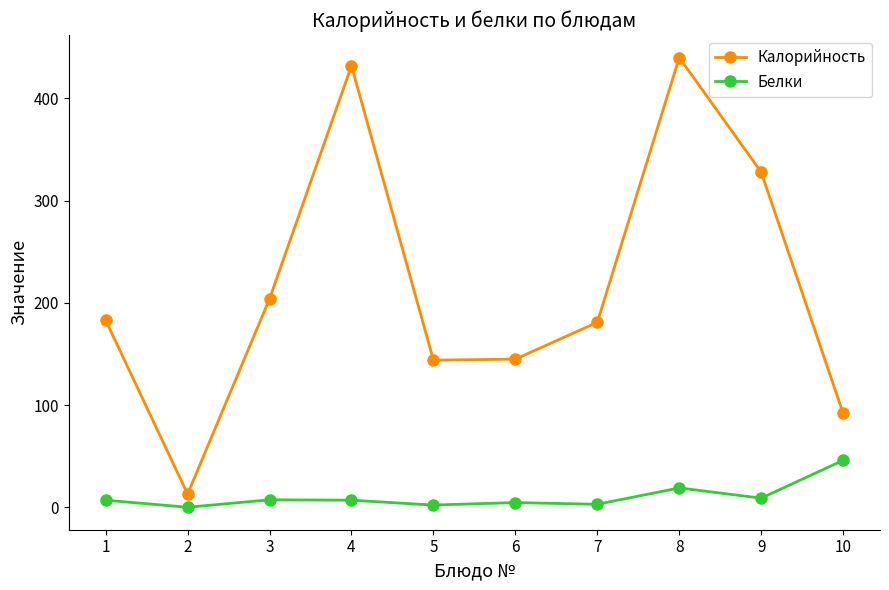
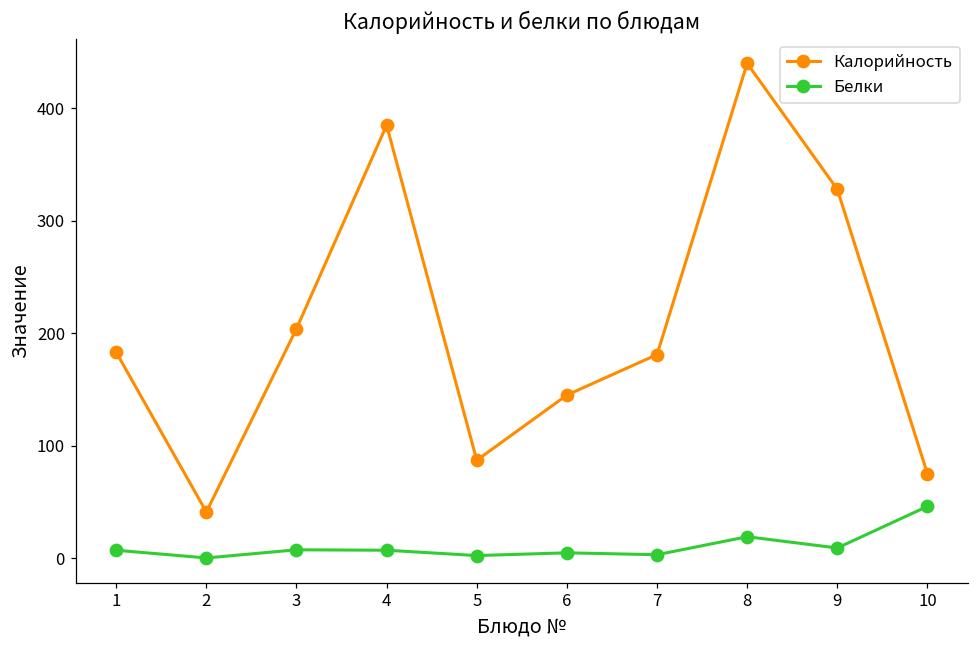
Калорийность, 2: 13 -> 41
Калорийность, 4: 432 -> 385
Калорийность, 5: 144 -> 87
Калорийность, 10: 92 -> 75
